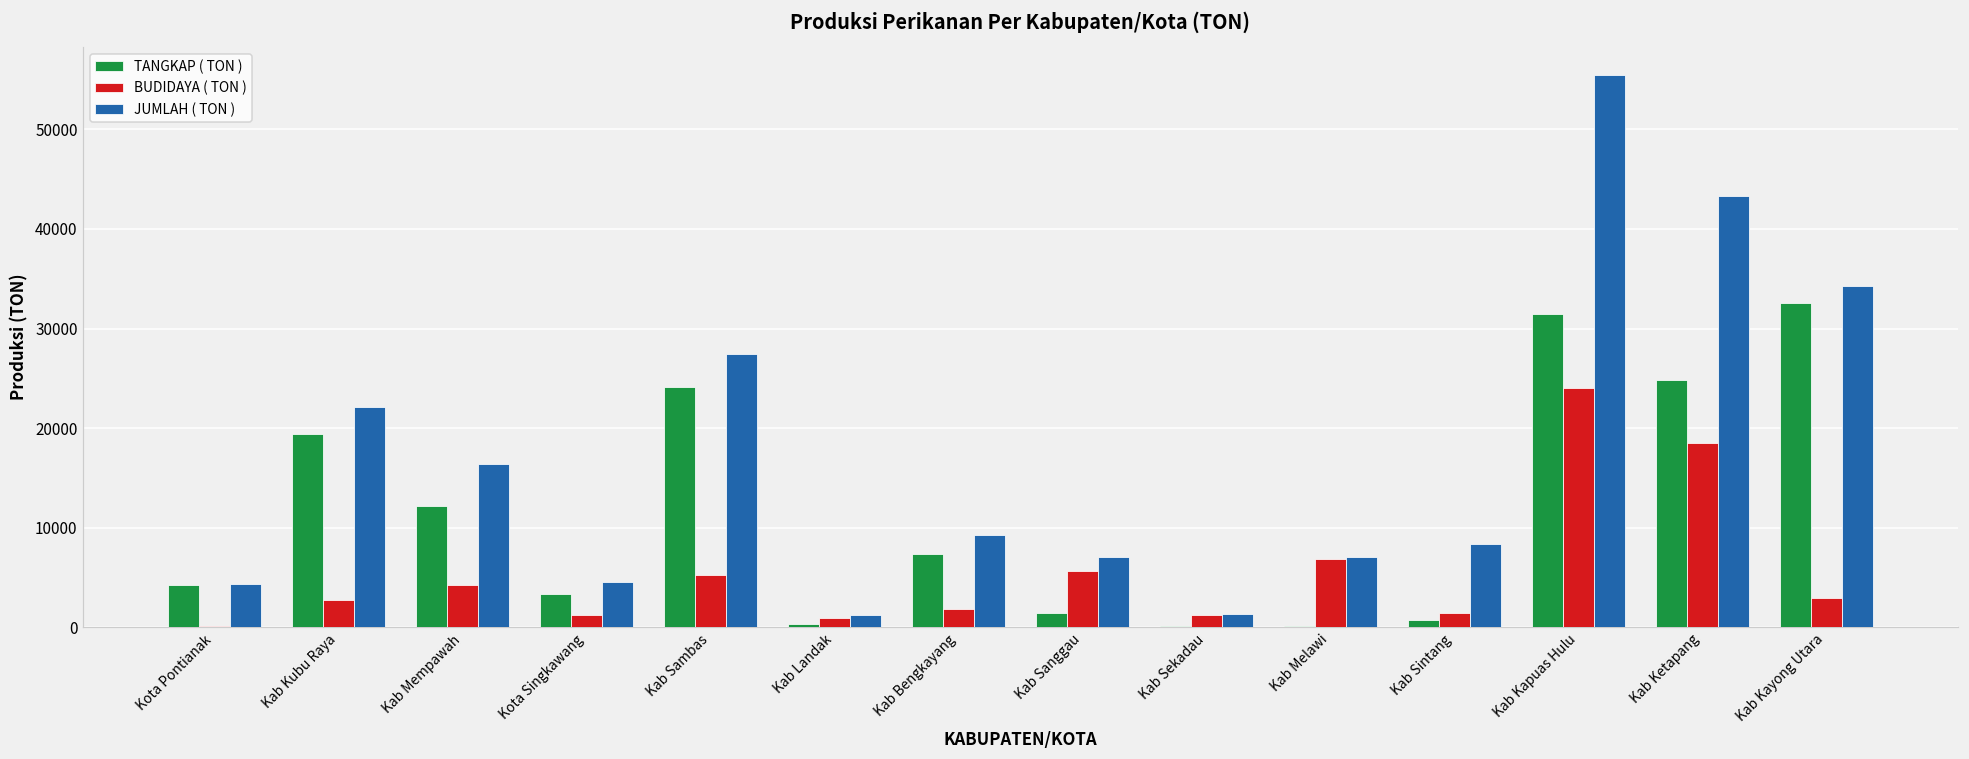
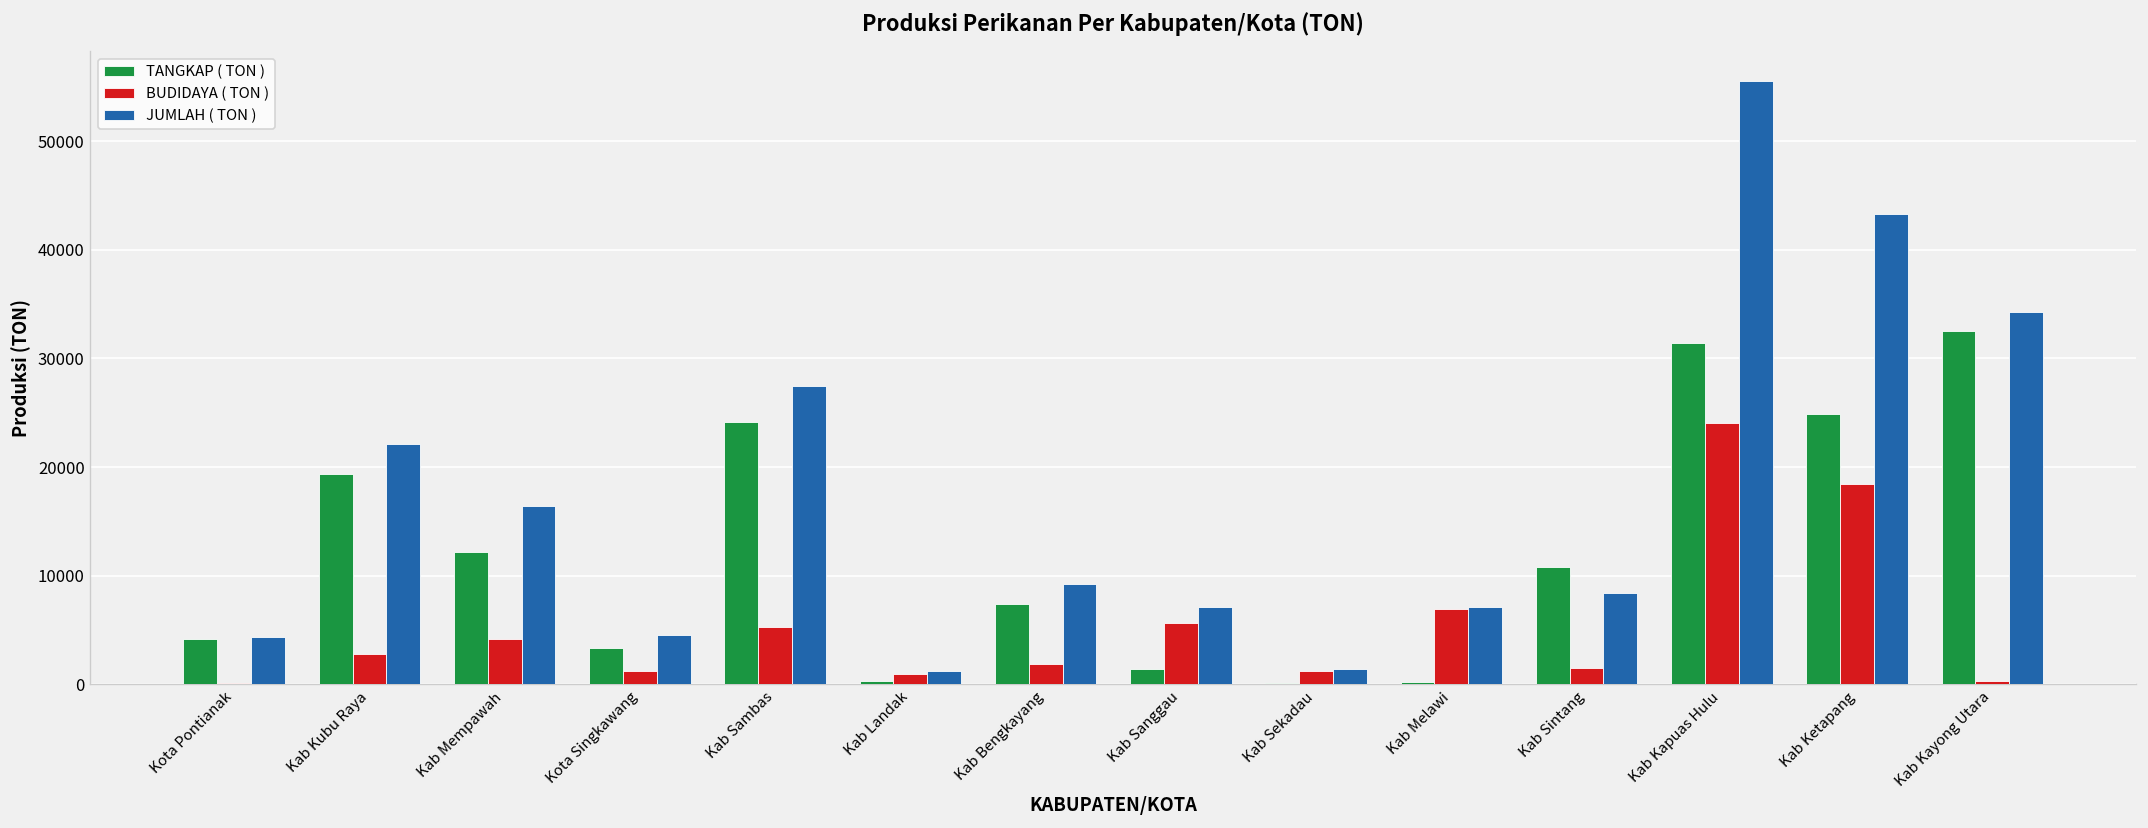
TANGKAP ( TON ), Kab Sintang: 1000 -> 11000
BUDIDAYA ( TON ), Kab Kayong Utara: 3000 -> 0
